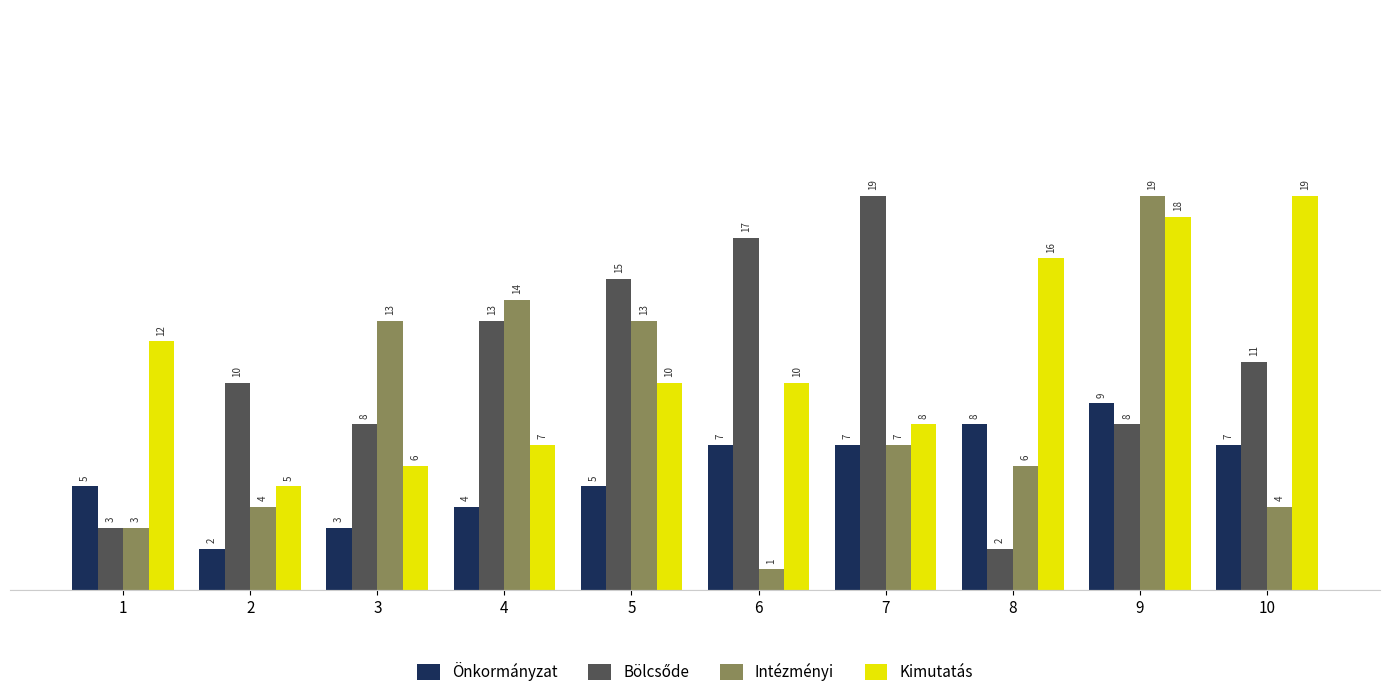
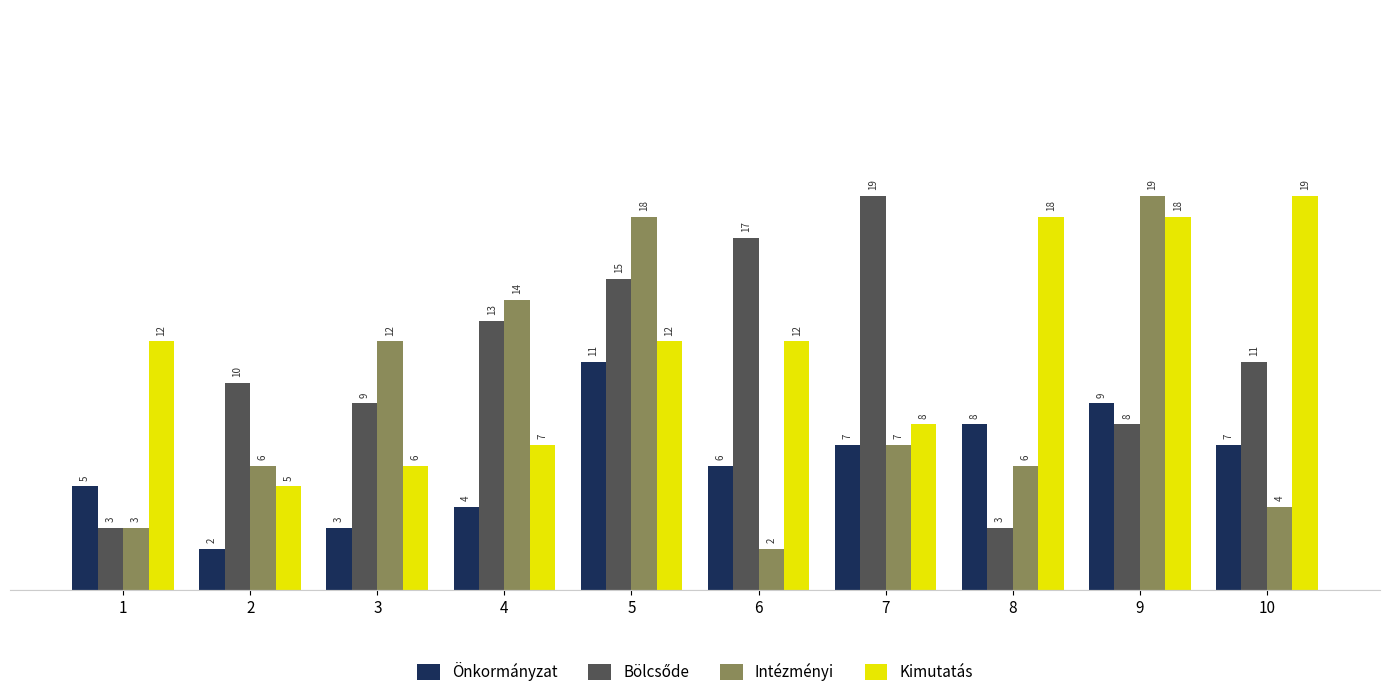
Intézményi, 2: 4 -> 6
Bölcsőde, 3: 8 -> 9
Intézményi, 3: 13 -> 12
Önkormányzat, 5: 5 -> 11
Intézményi, 5: 13 -> 18
Kimutatás, 5: 10 -> 12
Önkormányzat, 6: 7 -> 6
Intézményi, 6: 1 -> 2
Kimutatás, 6: 10 -> 12
Bölcsőde, 8: 2 -> 3
Kimutatás, 8: 16 -> 18
